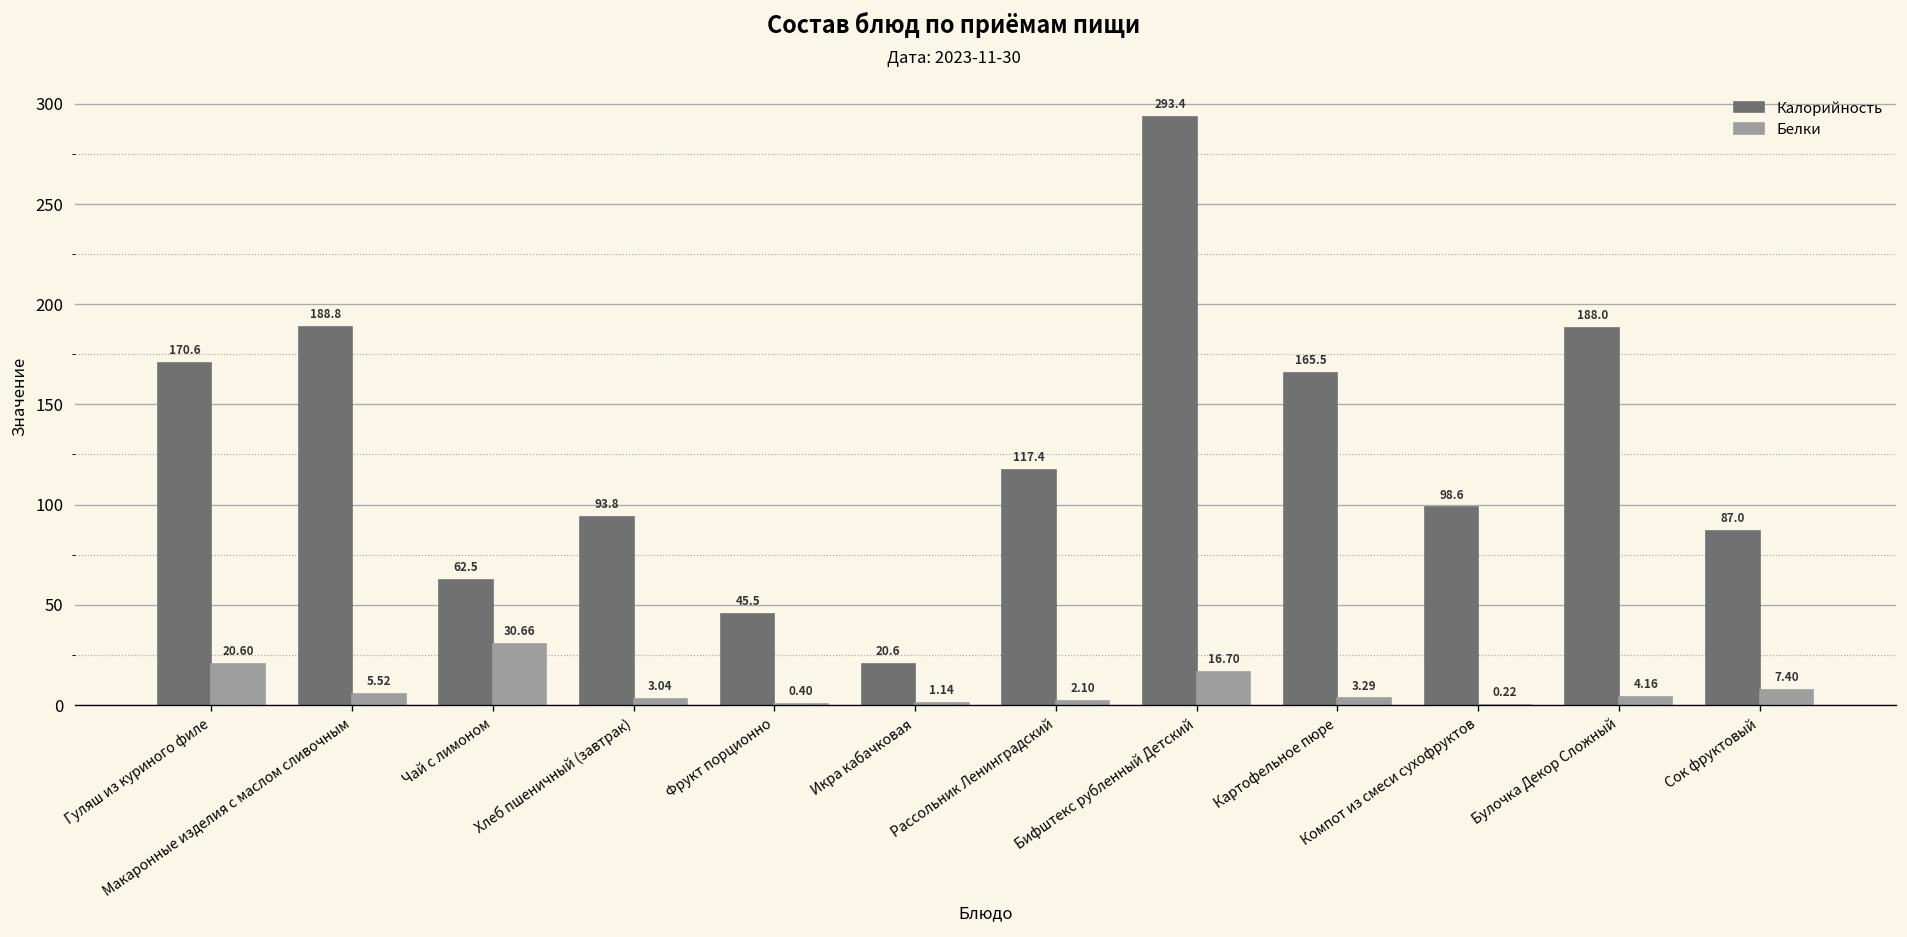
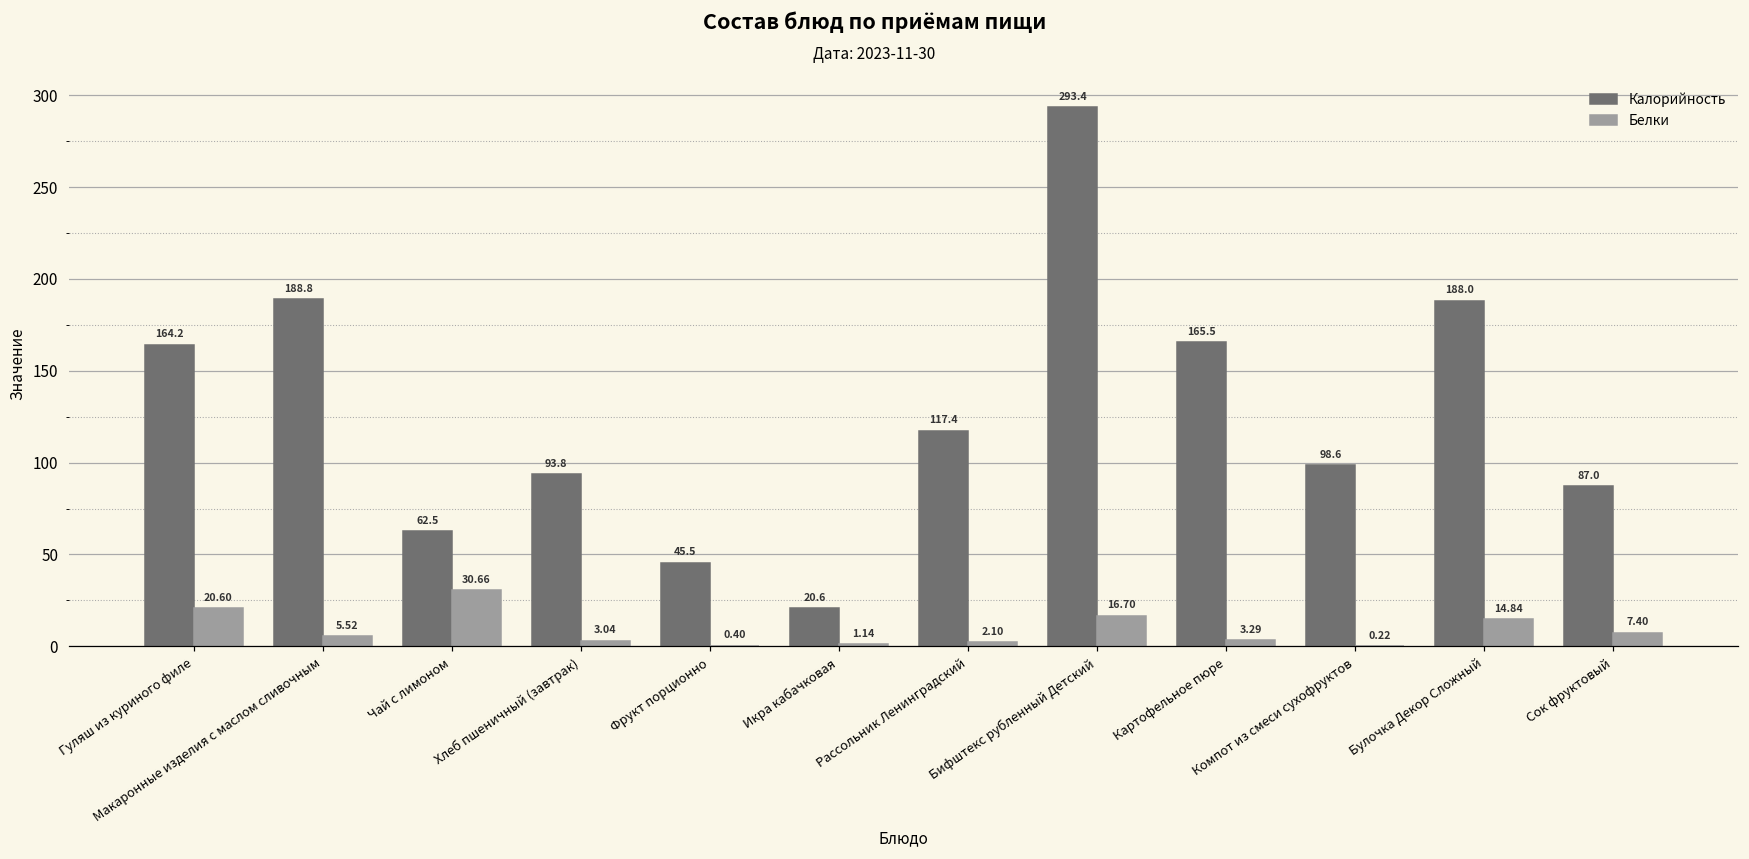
Калорийность, Гуляш из куриного филе: 170.6 -> 164.2
Белки, Булочка Декор Сложный: 4.16 -> 14.84
